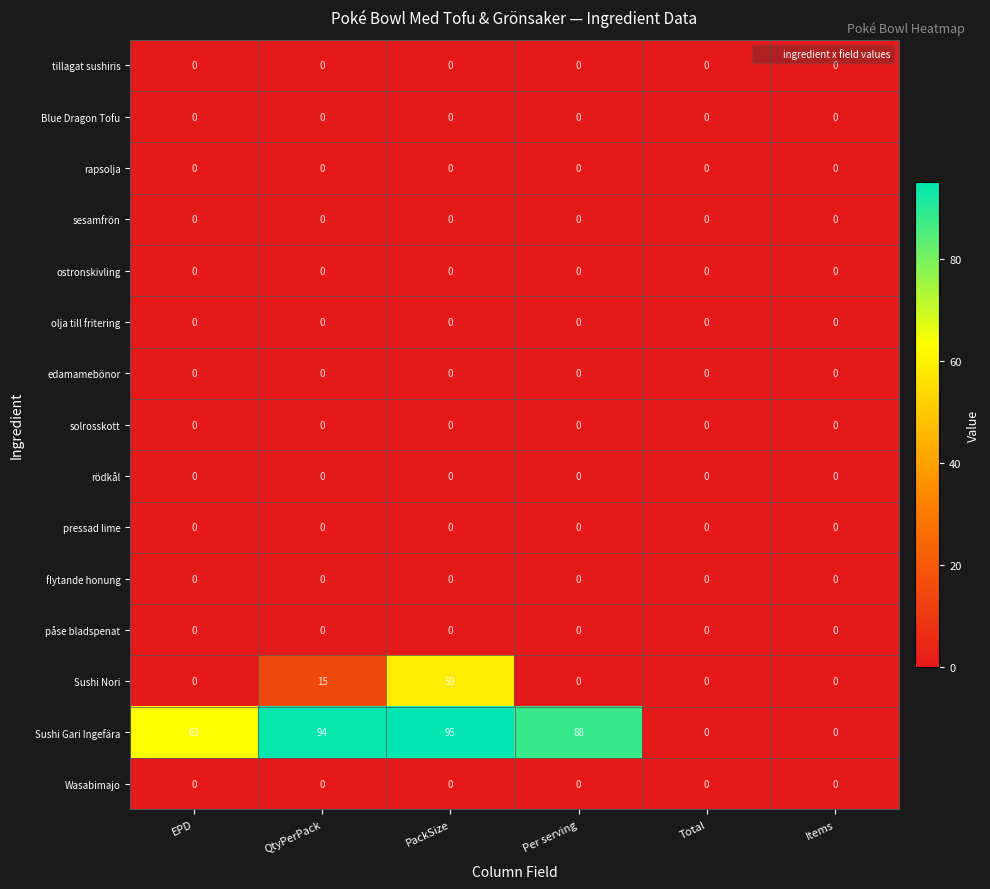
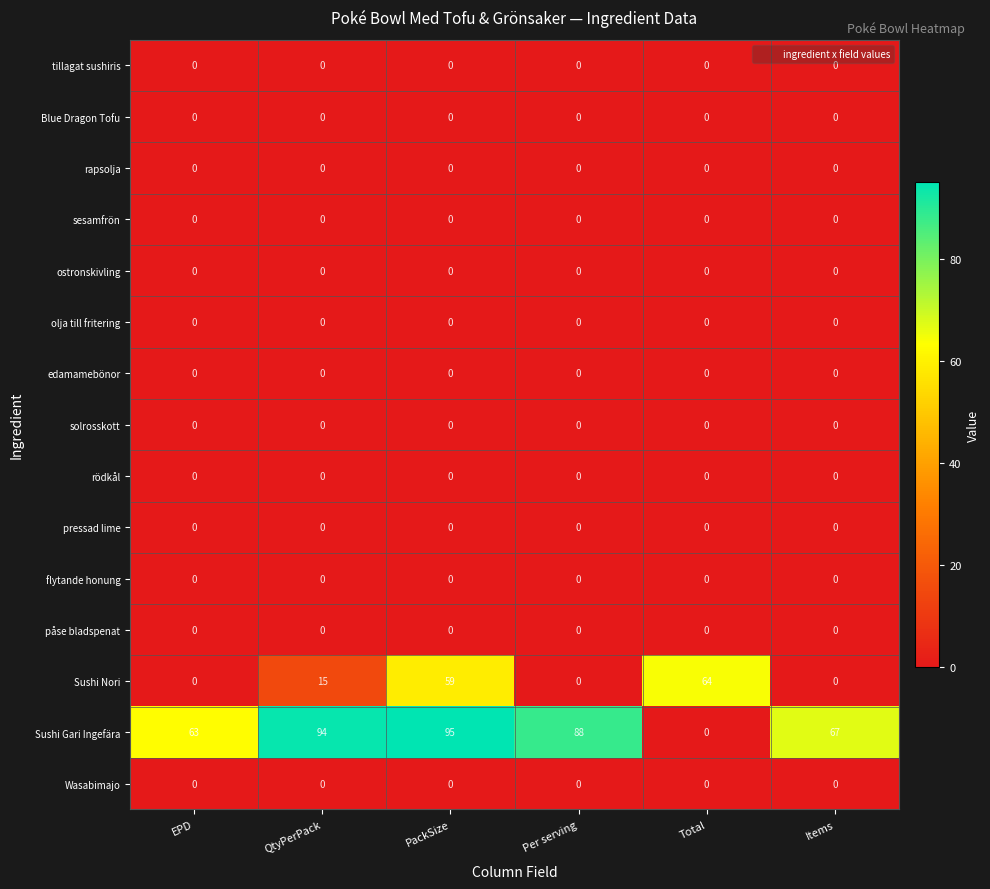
Sushi Nori, Total: 0 -> 64
Sushi Gari Ingefära, Items: 0 -> 67
